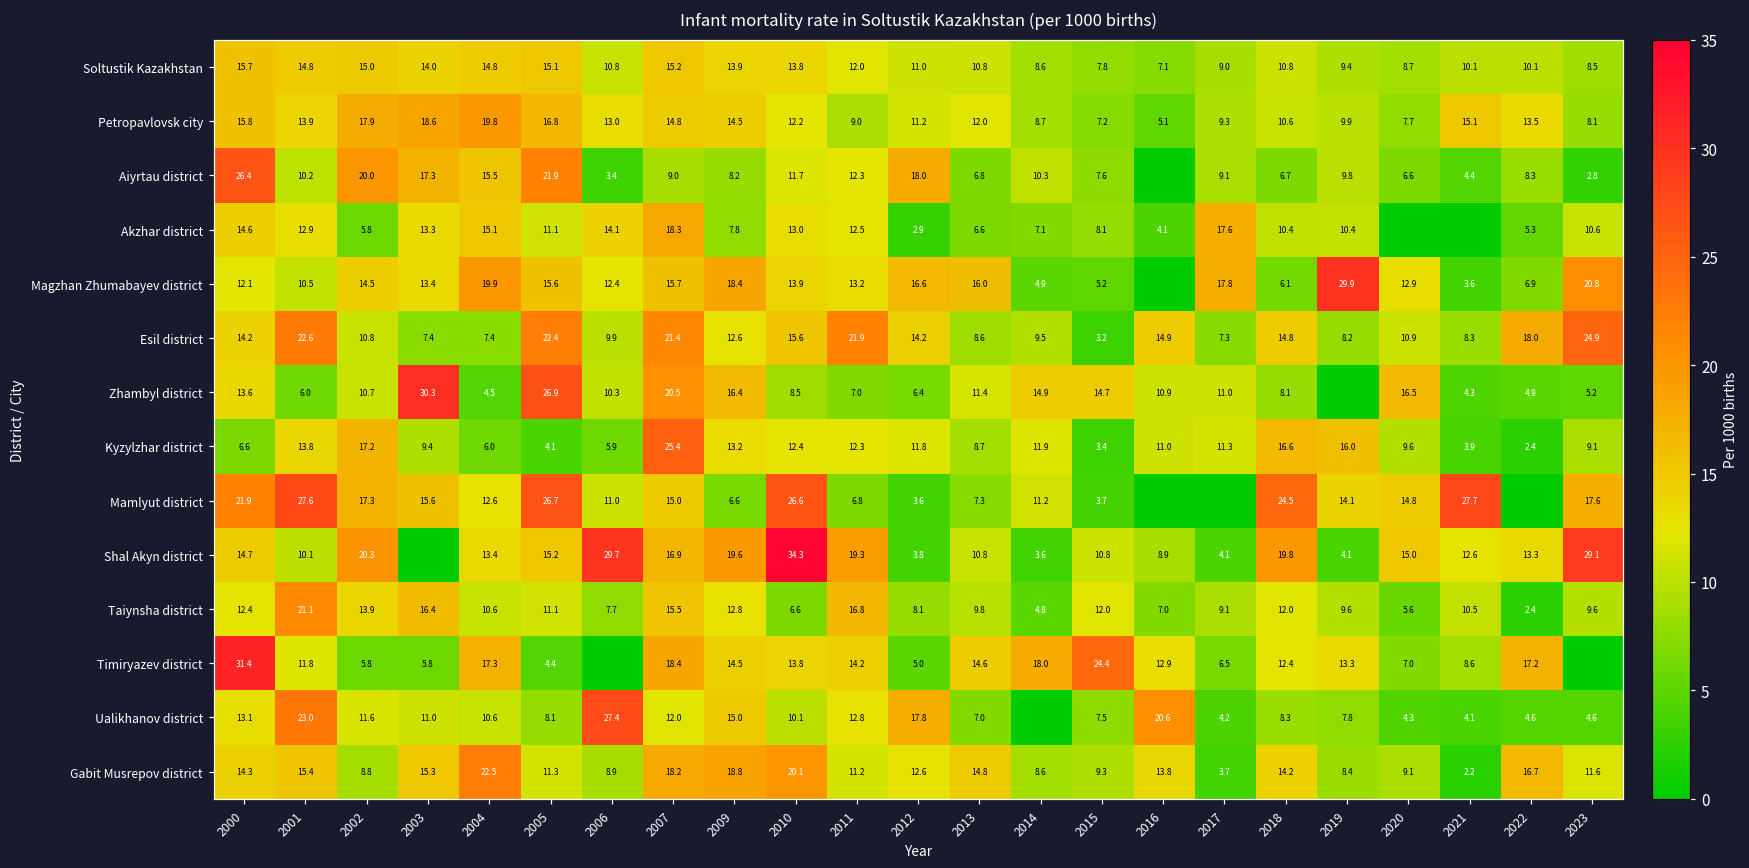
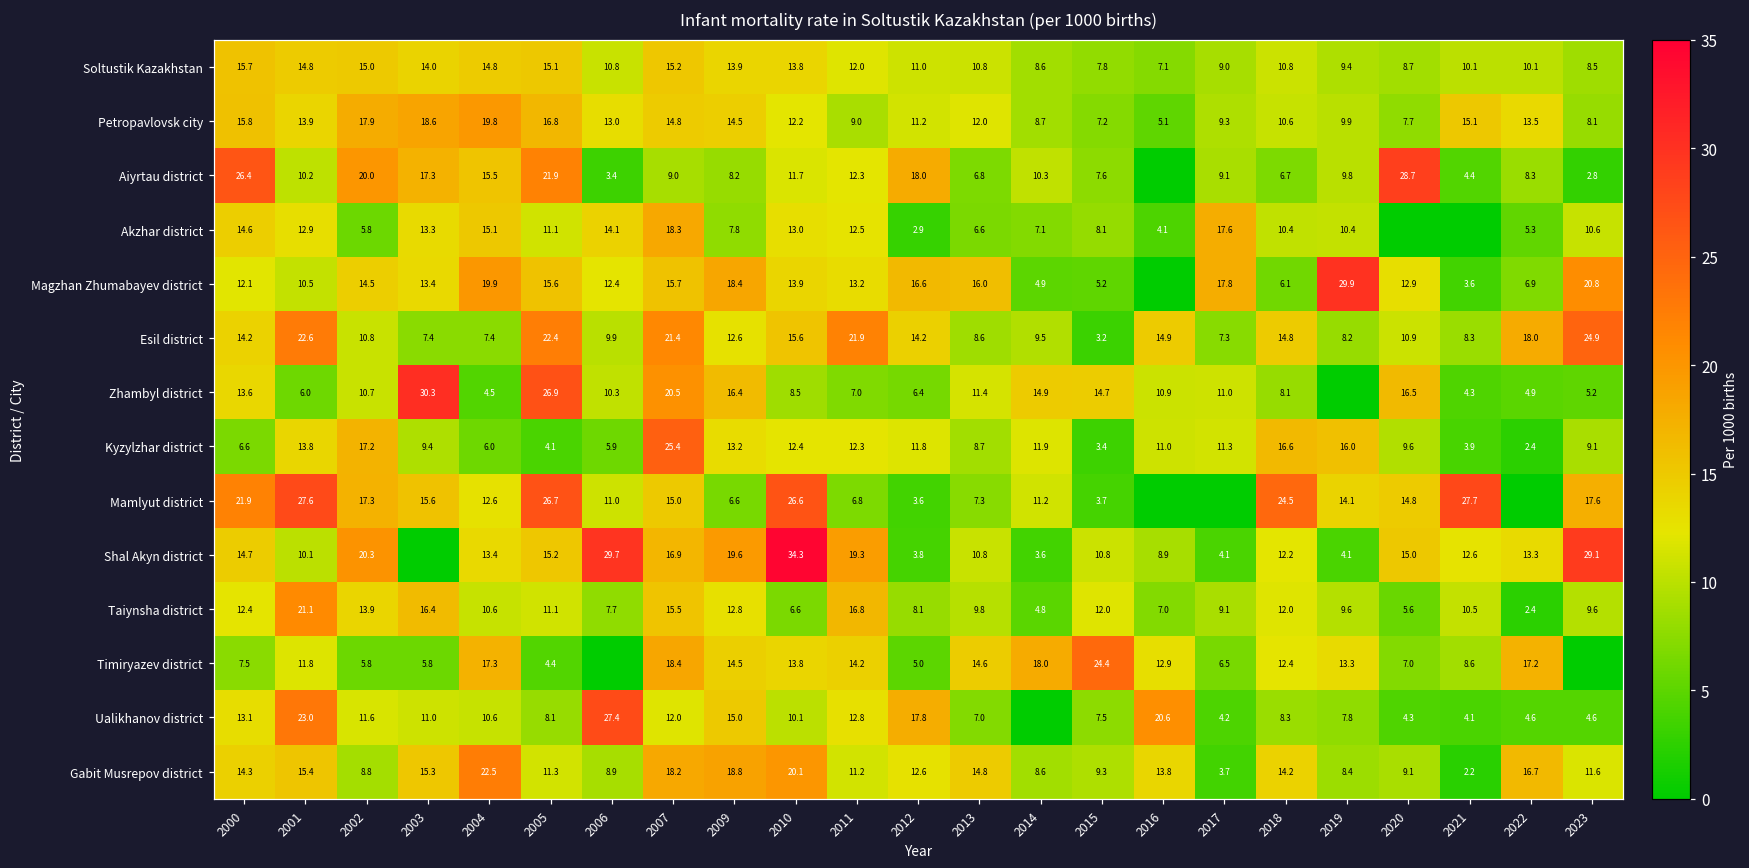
Aiyrtau district, 2020: 6.6 -> 28.7
Shal Akyn district, 2018: 19.8 -> 12.2
Timiryazev district, 2000: 31.4 -> 7.5
